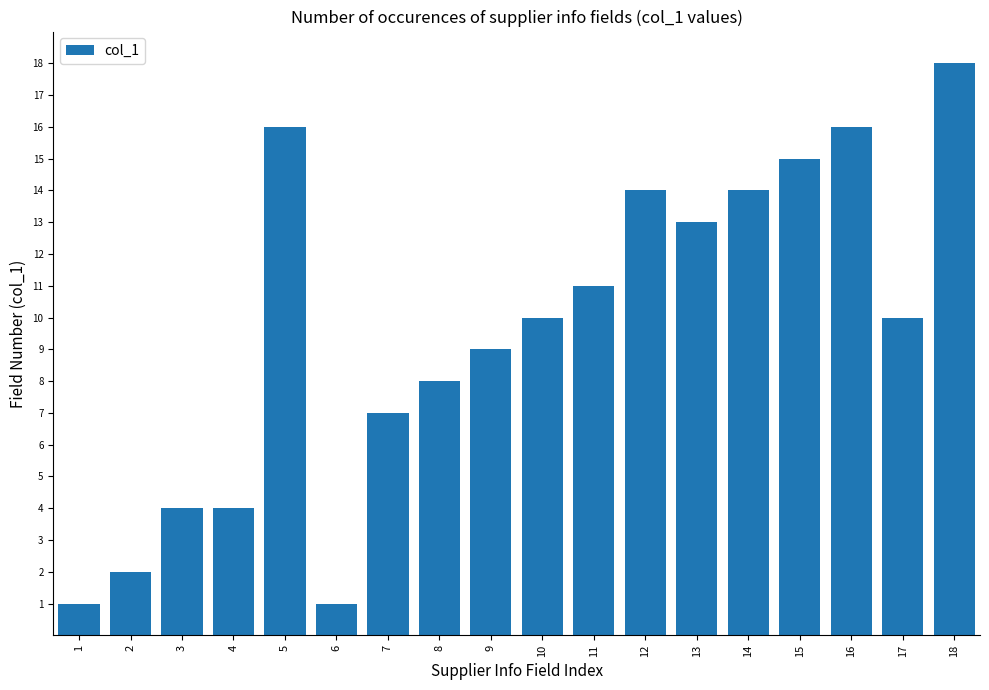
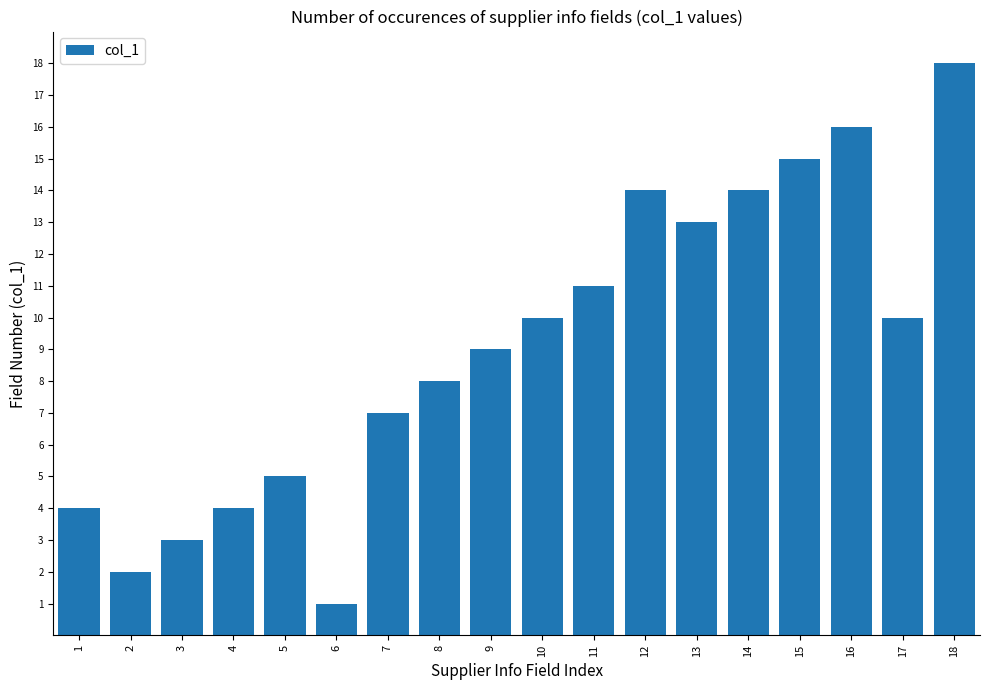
1: 1 -> 4
3: 4 -> 3
5: 16 -> 5
